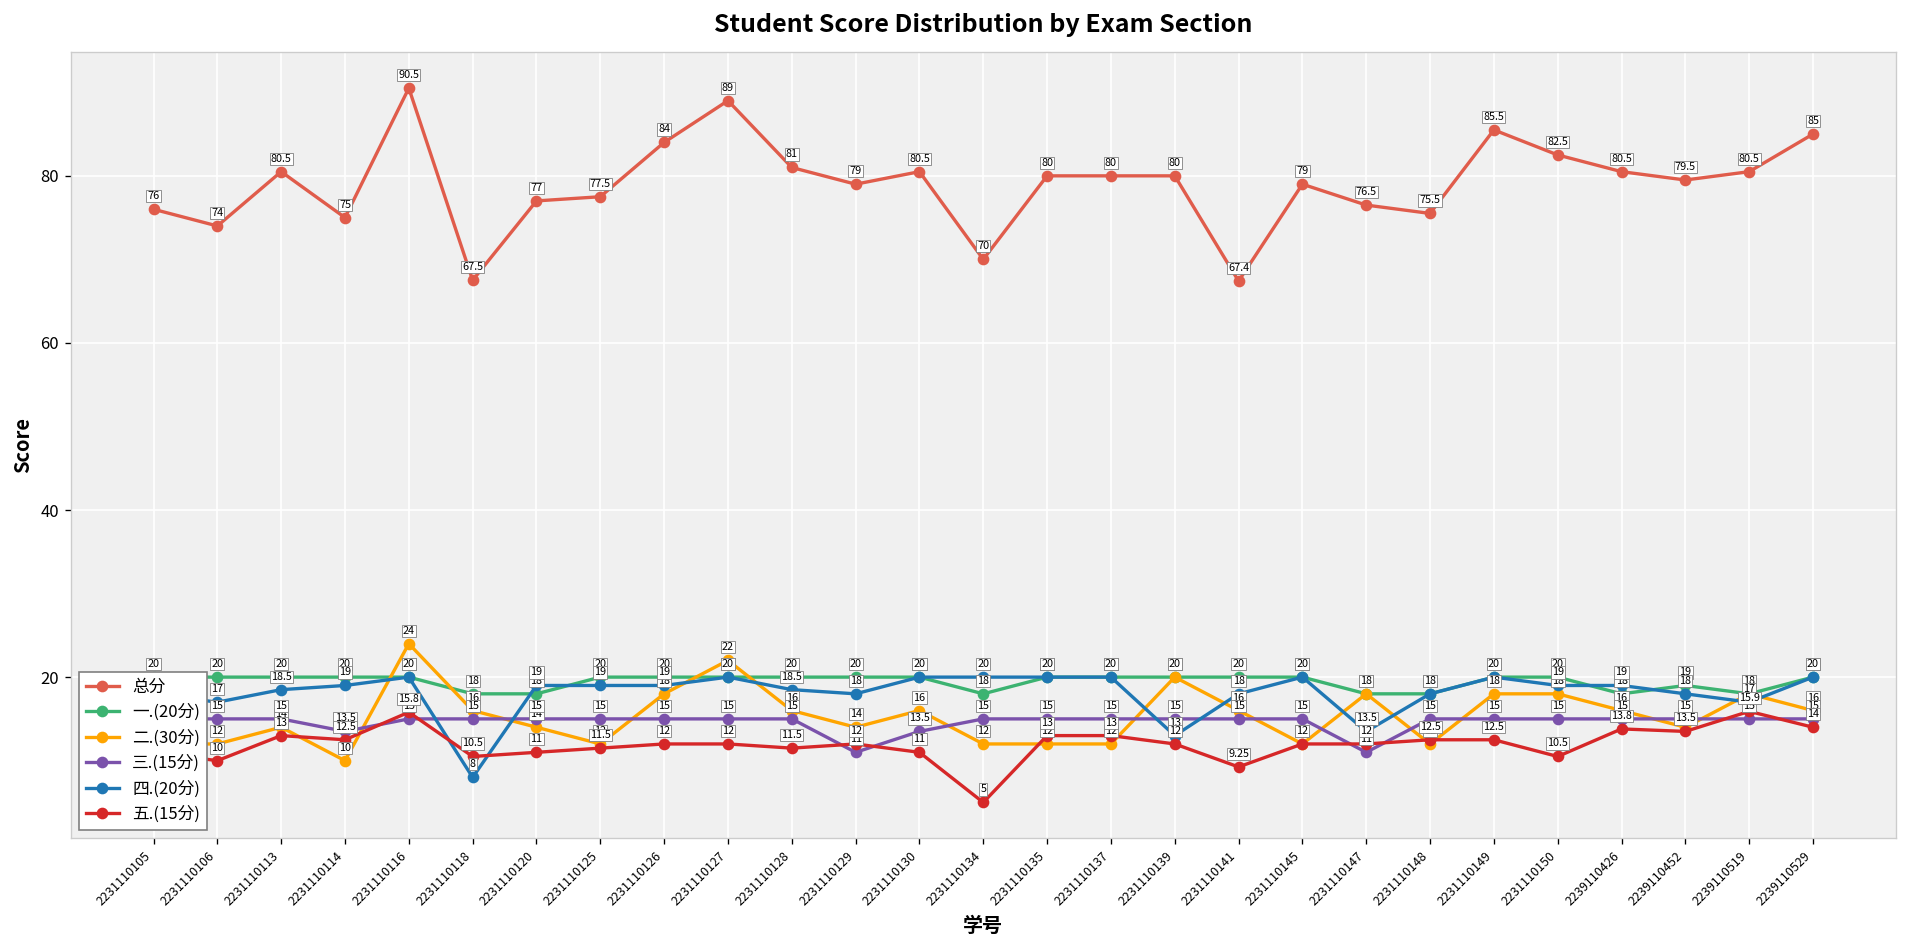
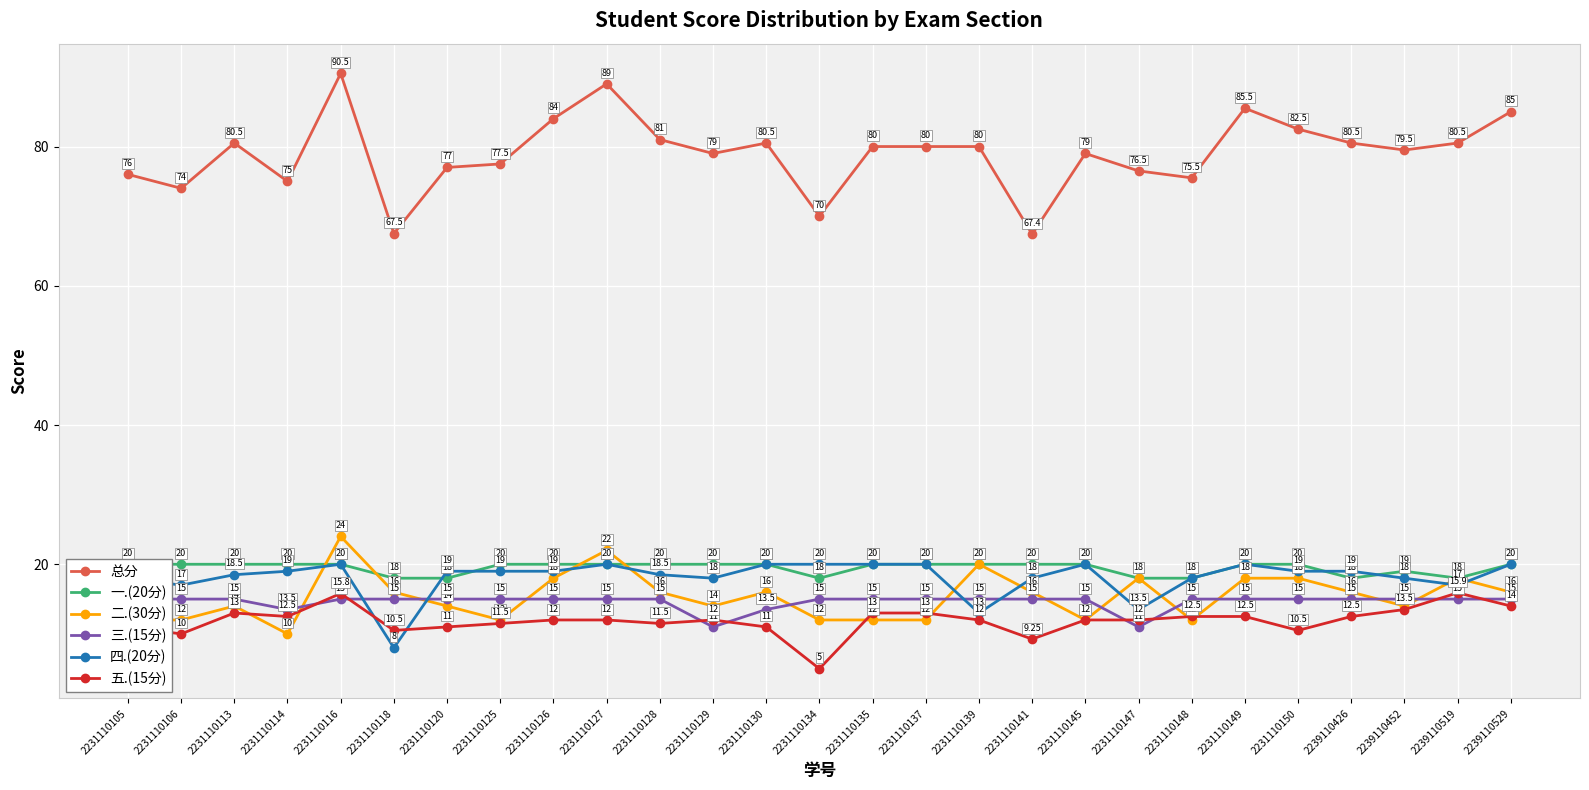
五.(15分), 2239110426: 13.8 -> 12.5
